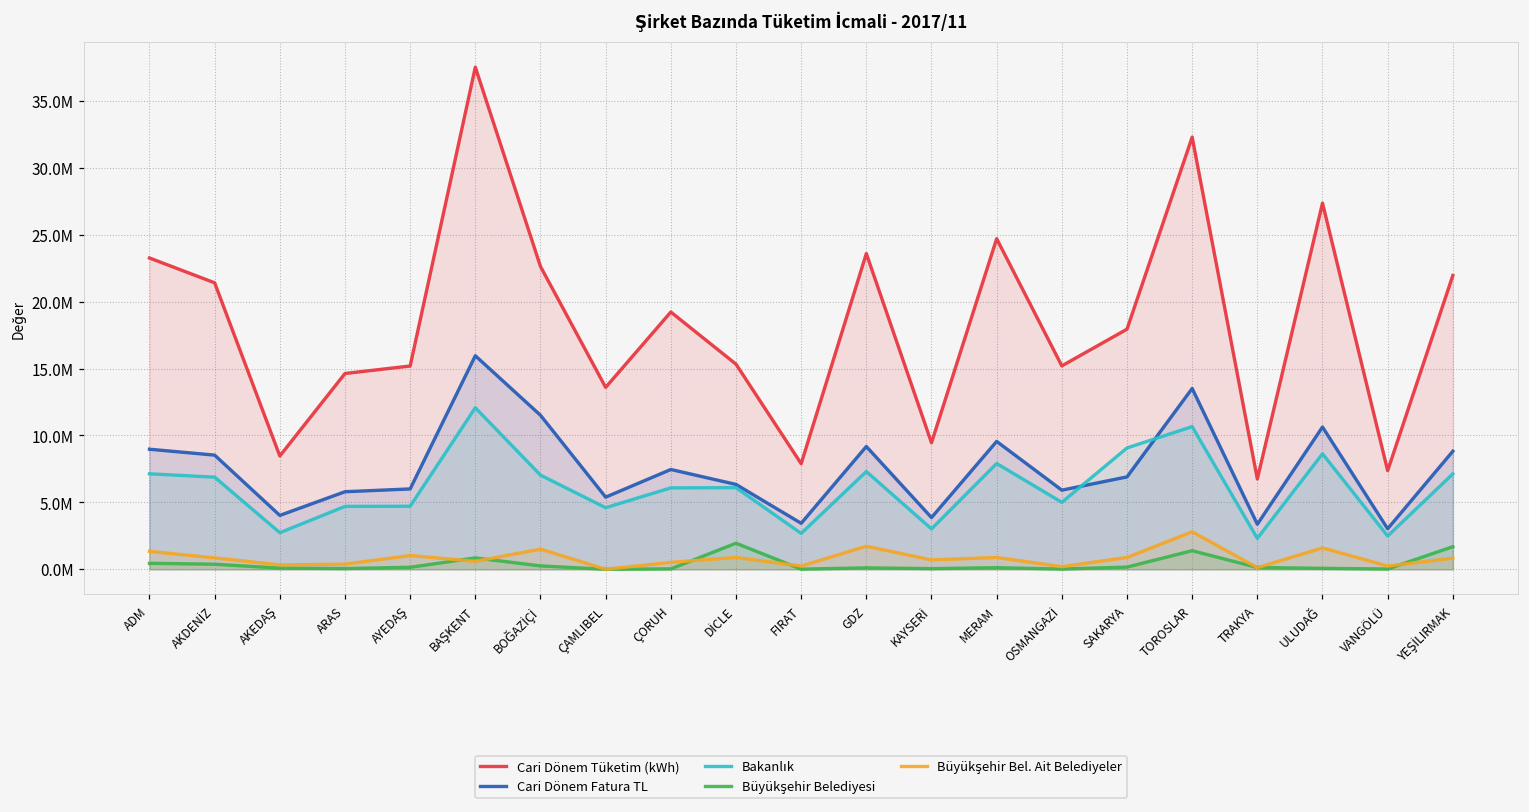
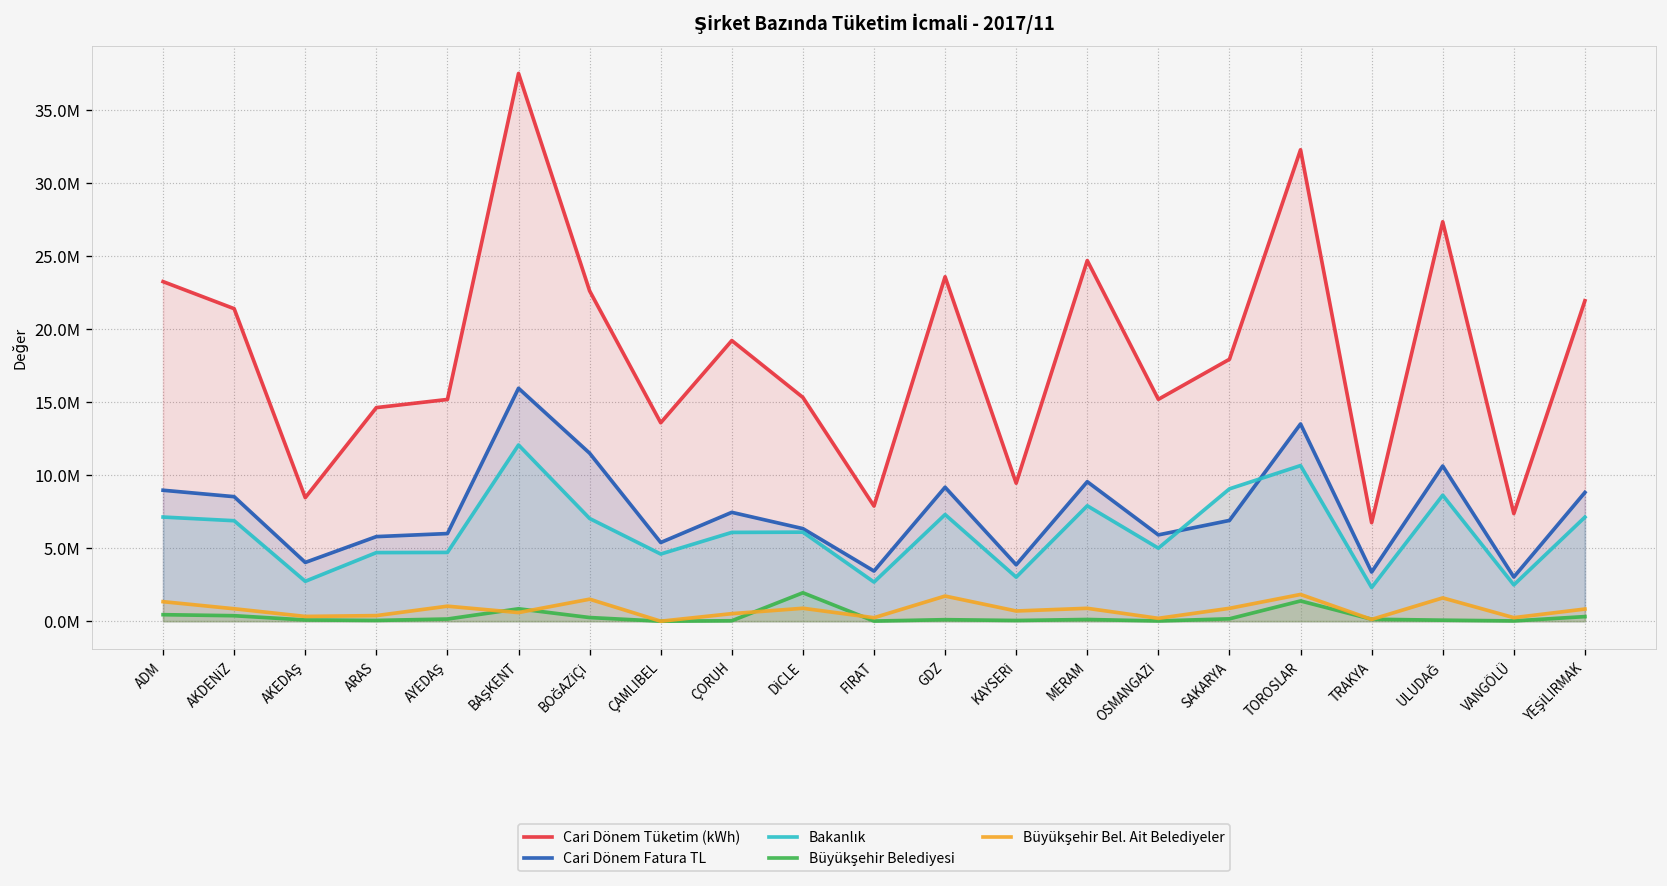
Büyükşehir Bel. Ait Belediyeler, TOROSLAR: 2800000 -> 1800000
Büyükşehir Belediyesi, YEŞİLIRMAK: 1700000 -> 300000
